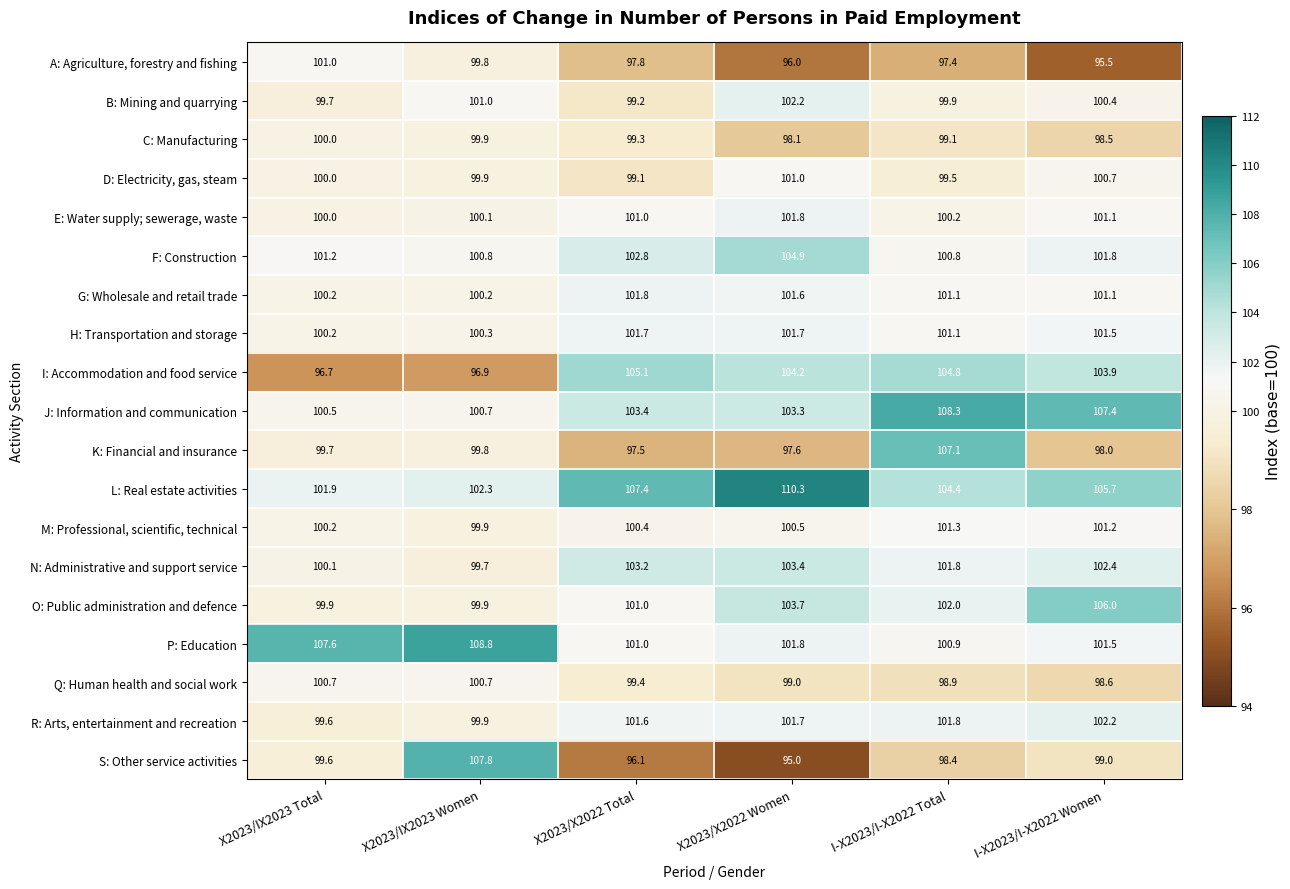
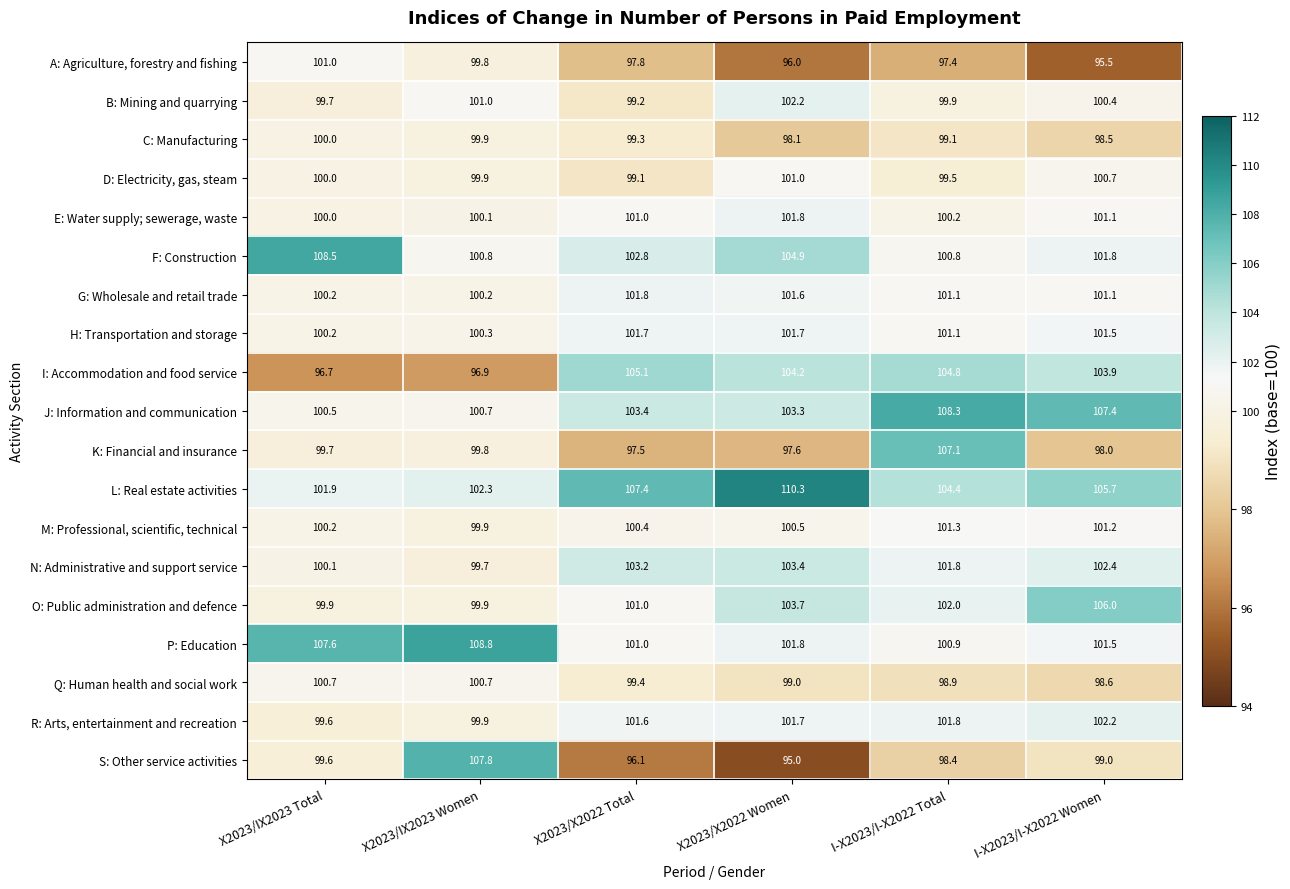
F: Construction, X2023/IX2023 Total: 101.2 -> 108.5
